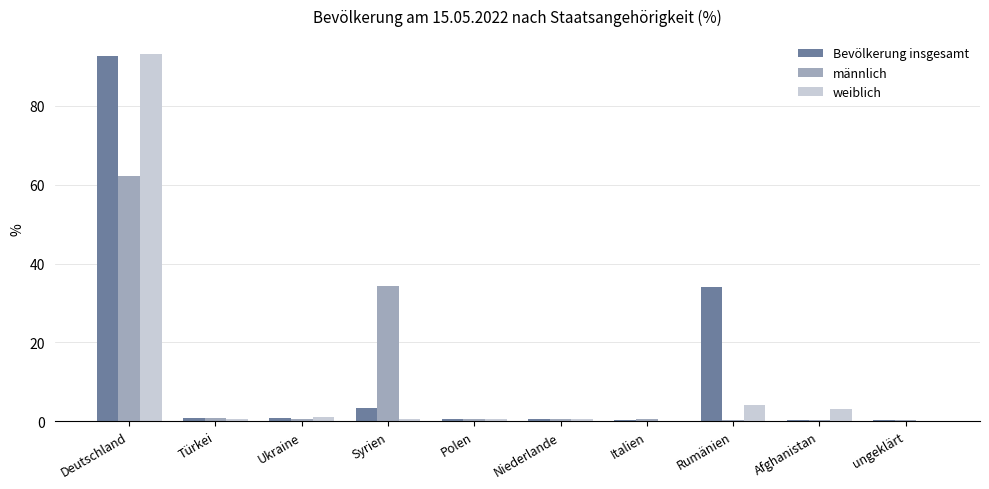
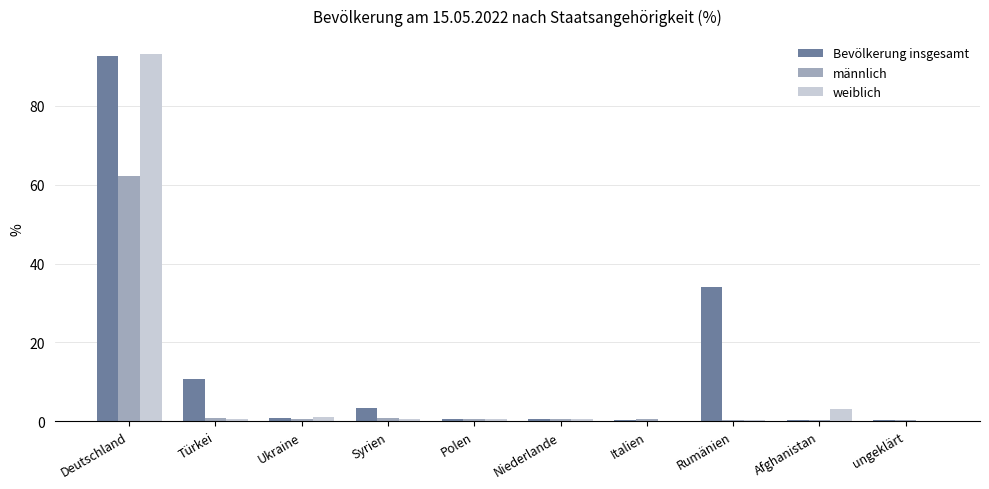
Bevölkerung insgesamt, Türkei: 1 -> 11
männlich, Syrien: 34 -> 1
weiblich, Rumänien: 4 -> 0
